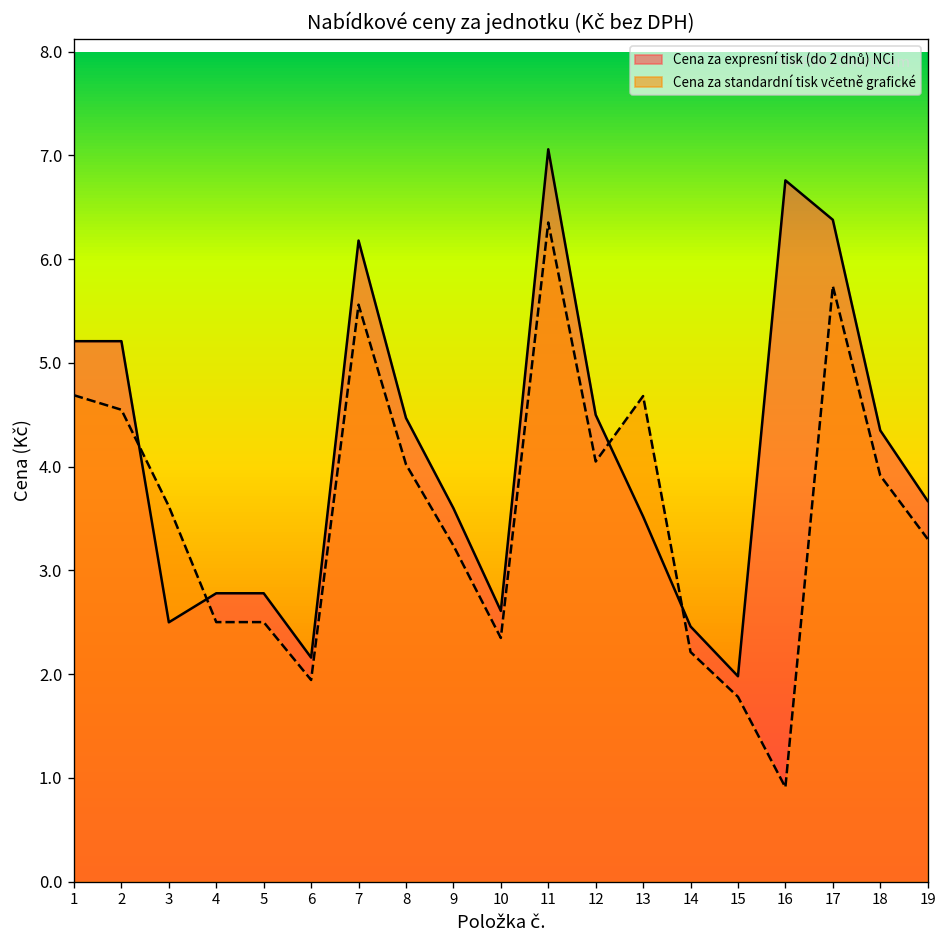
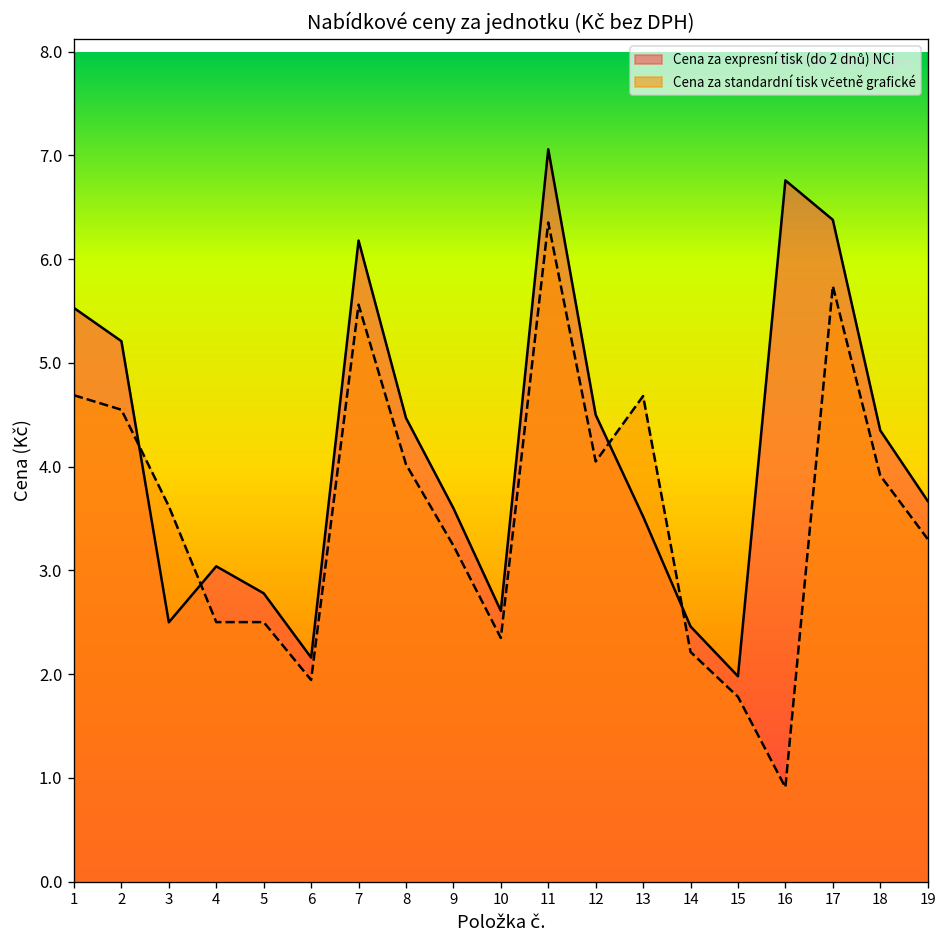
Cena za expresní tisk (do 2 dnů) NCi, 1: 5.2 -> 5.5
Cena za expresní tisk (do 2 dnů) NCi, 4: 2.8 -> 3.0
